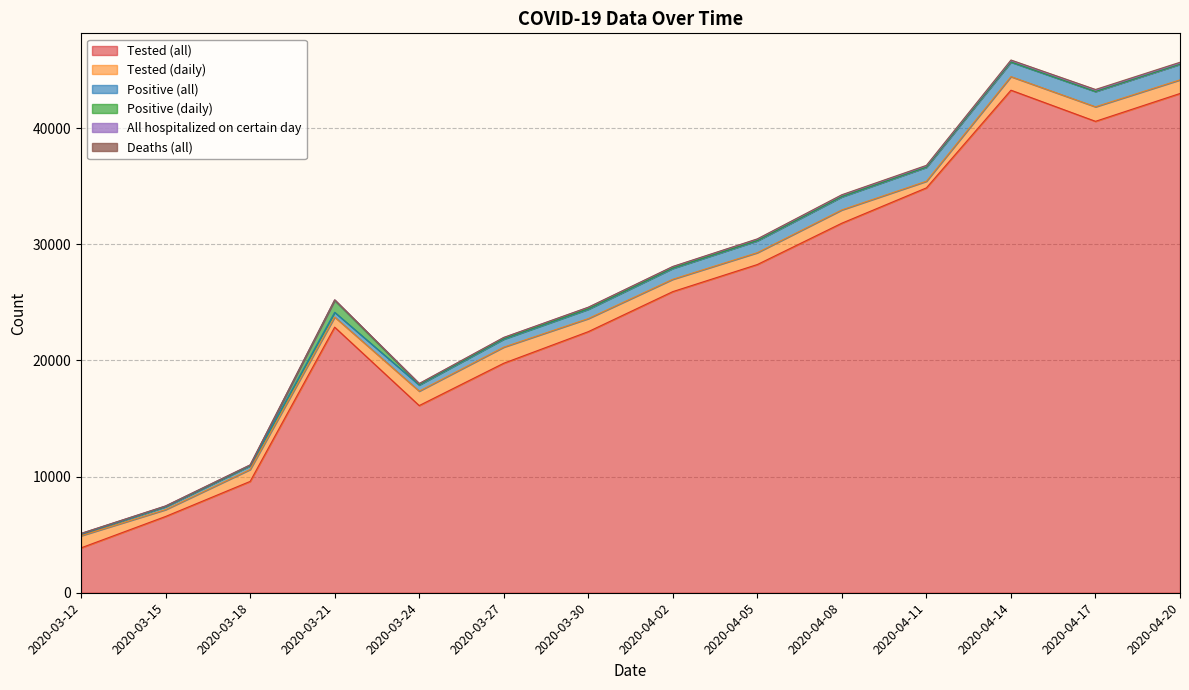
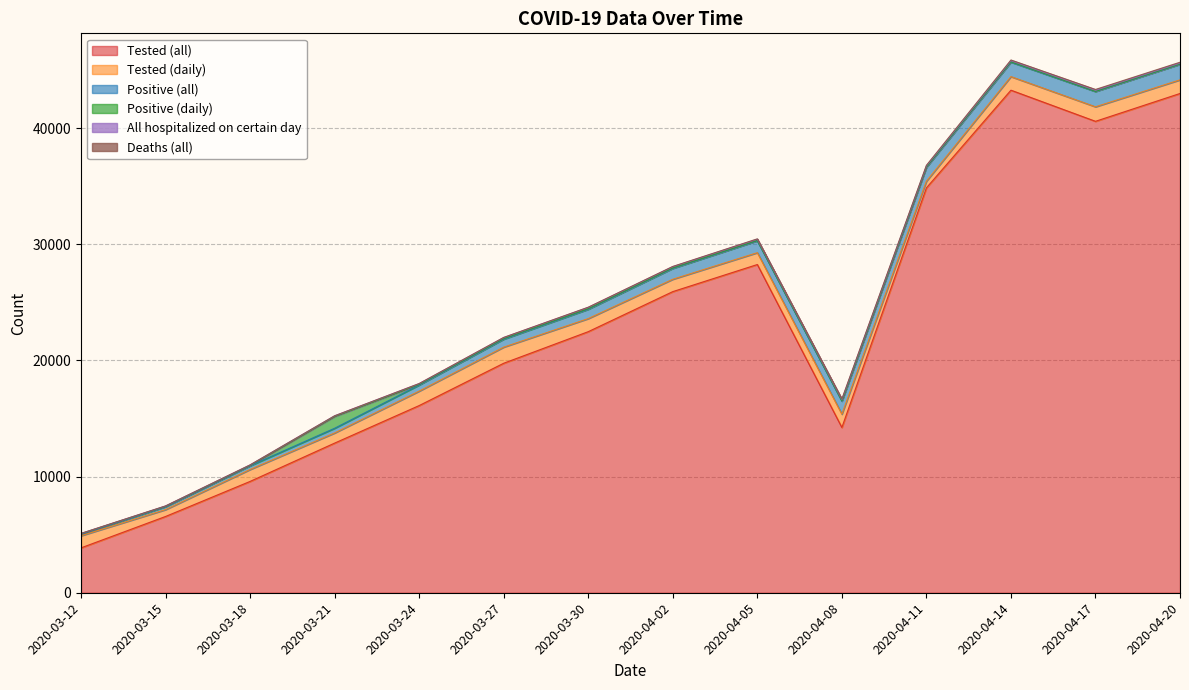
Tested (all), 2020-03-21: 22900 -> 12900
Tested (all), 2020-04-08: 31800 -> 14200
